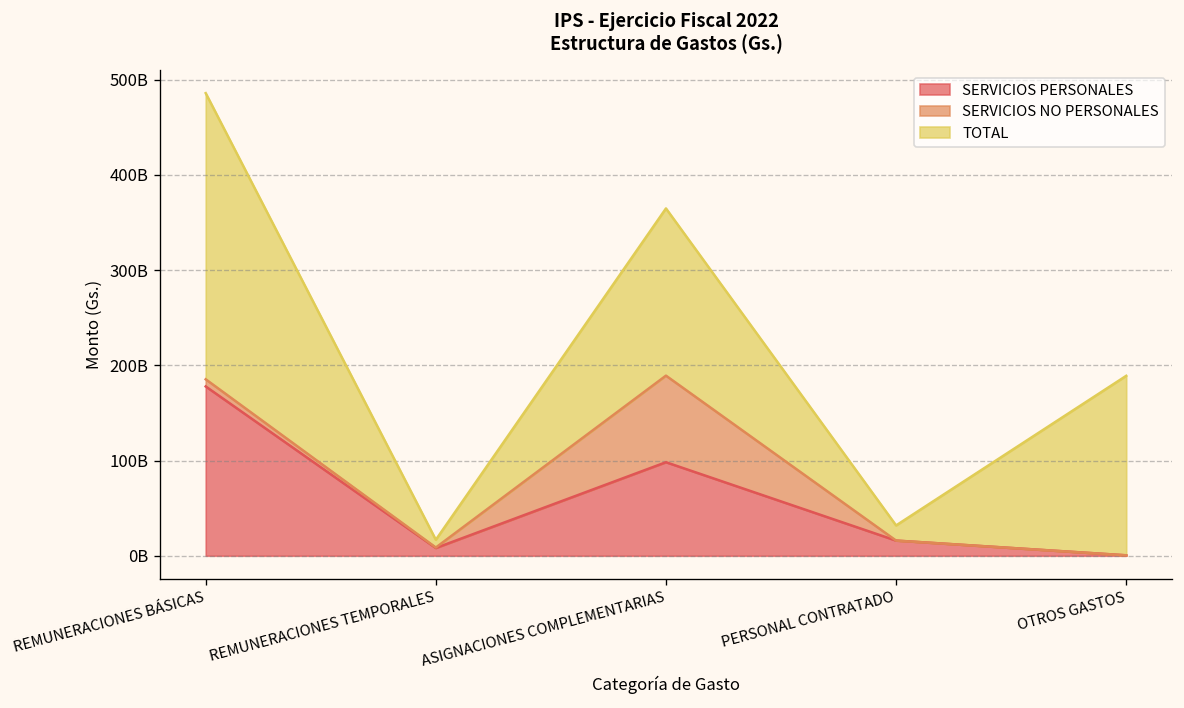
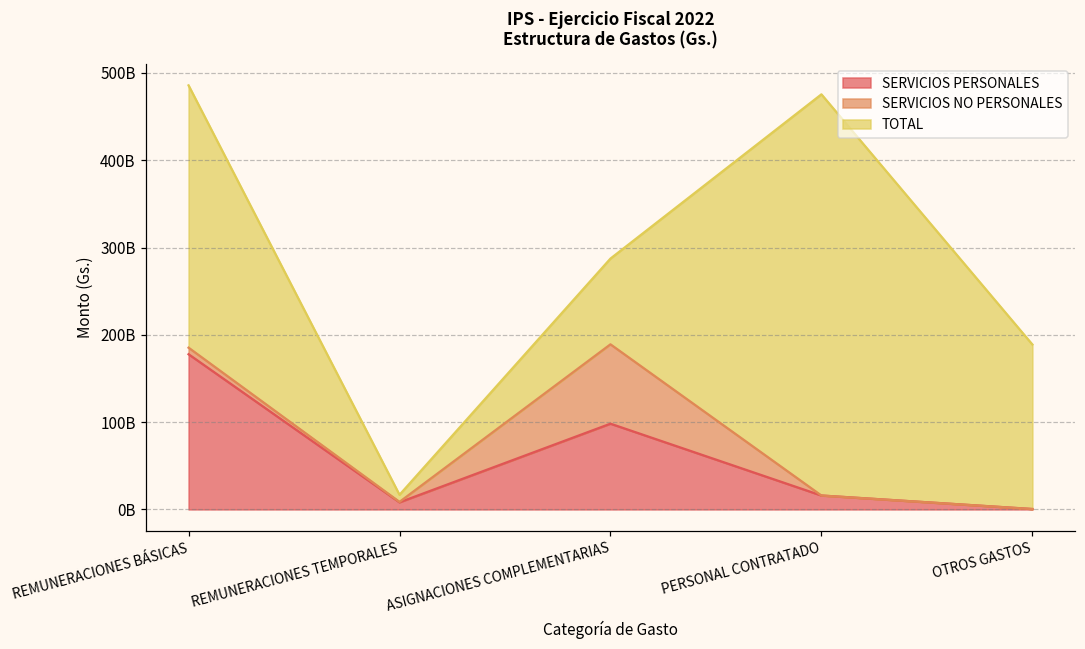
TOTAL, ASIGNACIONES COMPLEMENTARIAS: 180000000000 -> 100000000000
TOTAL, PERSONAL CONTRATADO: 20000000000 -> 460000000000
